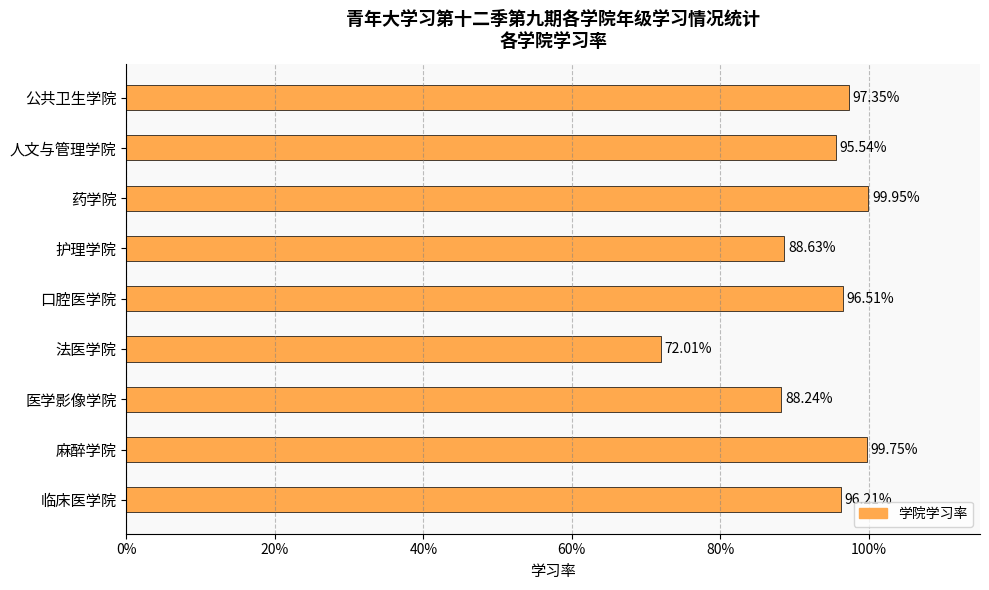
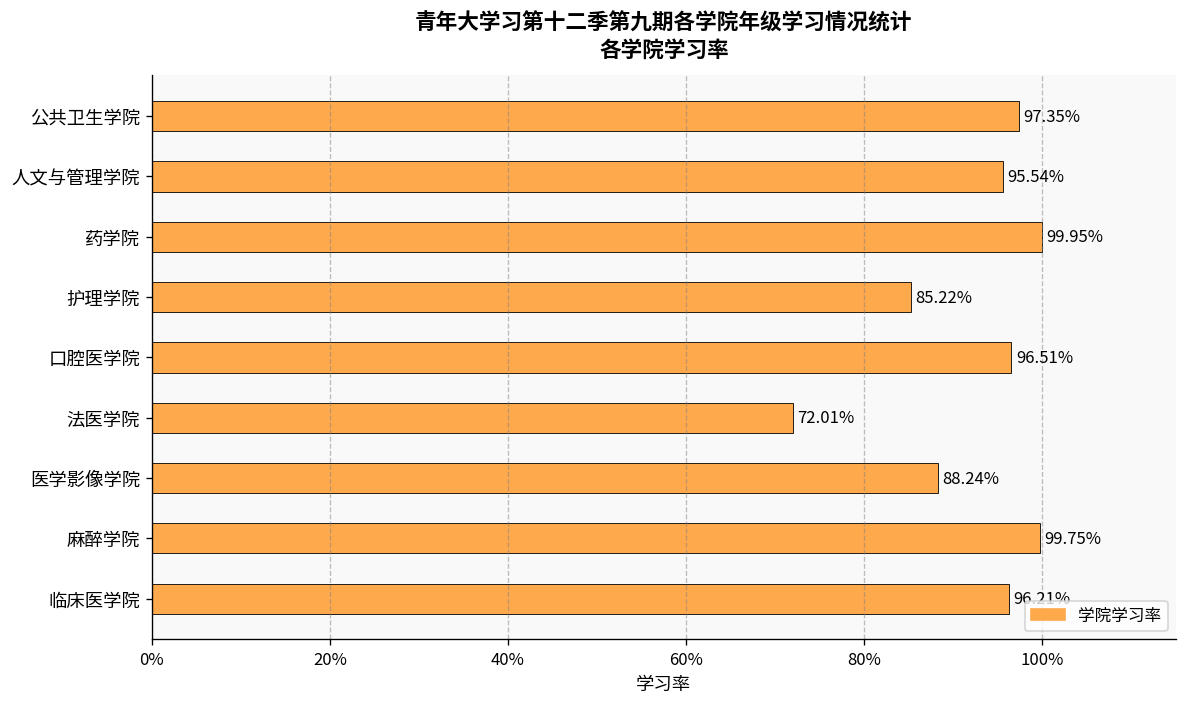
护理学院: 88.63% -> 85.22%
